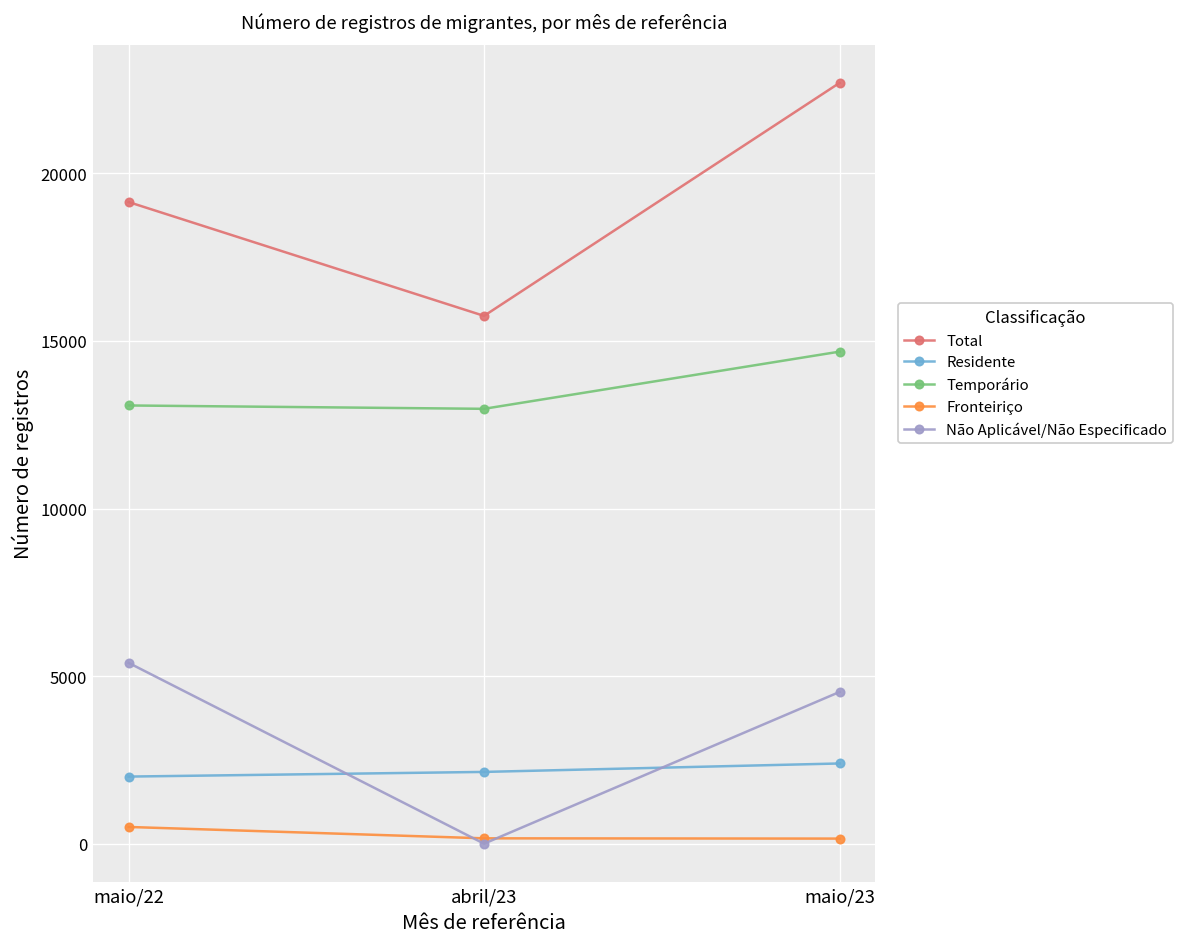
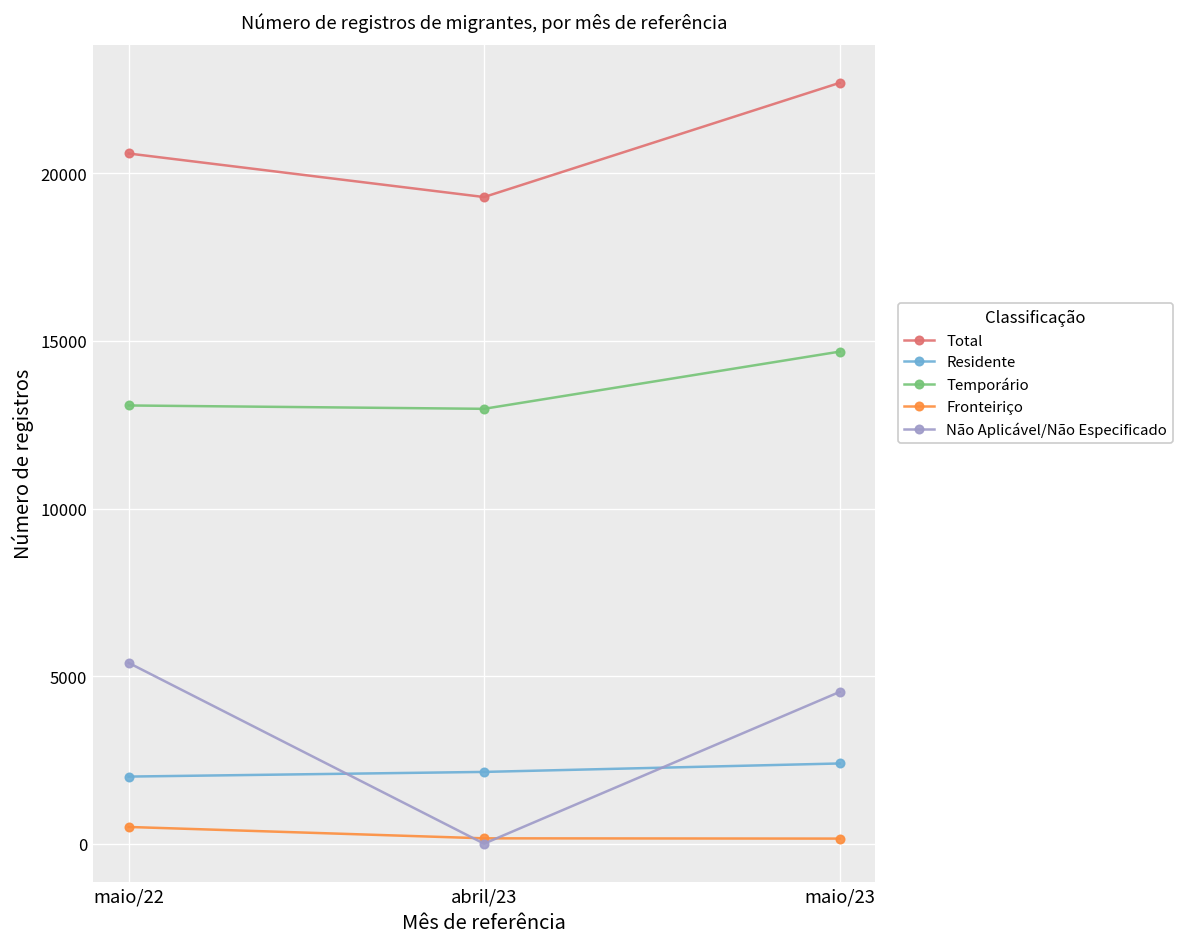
Total, maio/22: 19100 -> 20600
Total, abril/23: 15700 -> 19300
